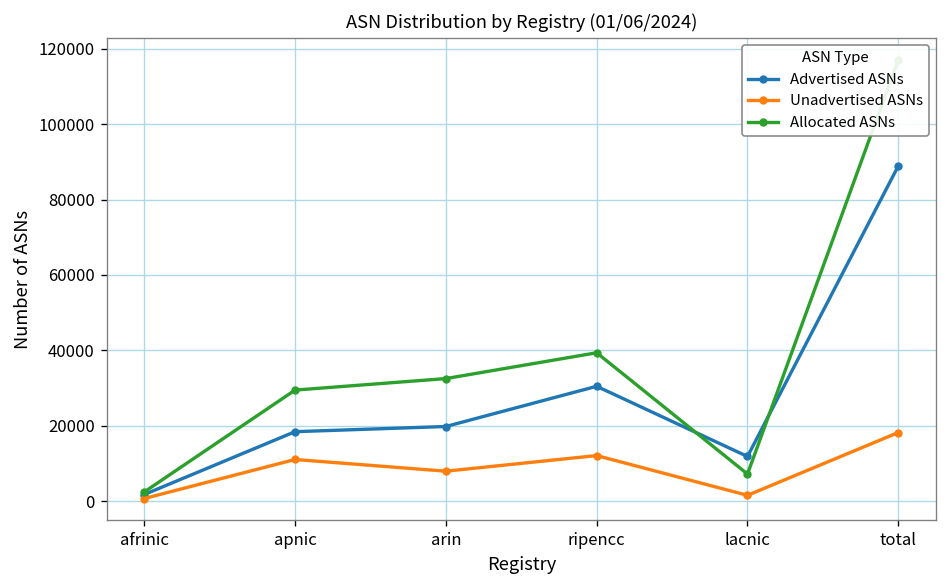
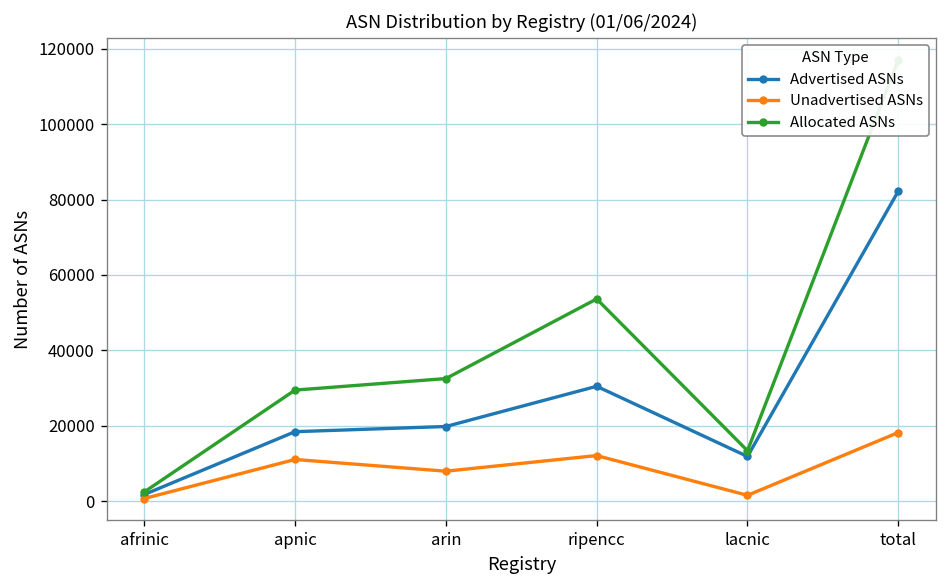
Allocated ASNs, ripencc: 39000 -> 54000
Allocated ASNs, lacnic: 7000 -> 13000
Advertised ASNs, total: 89000 -> 82000
